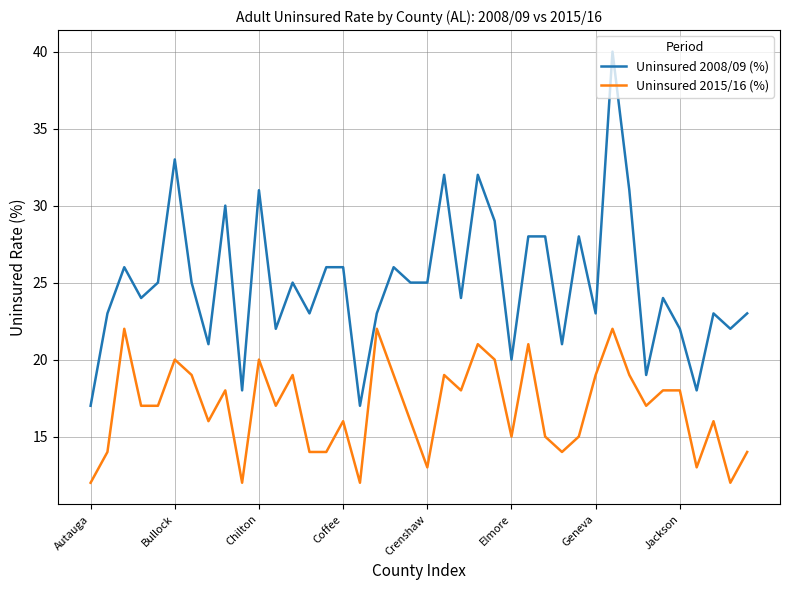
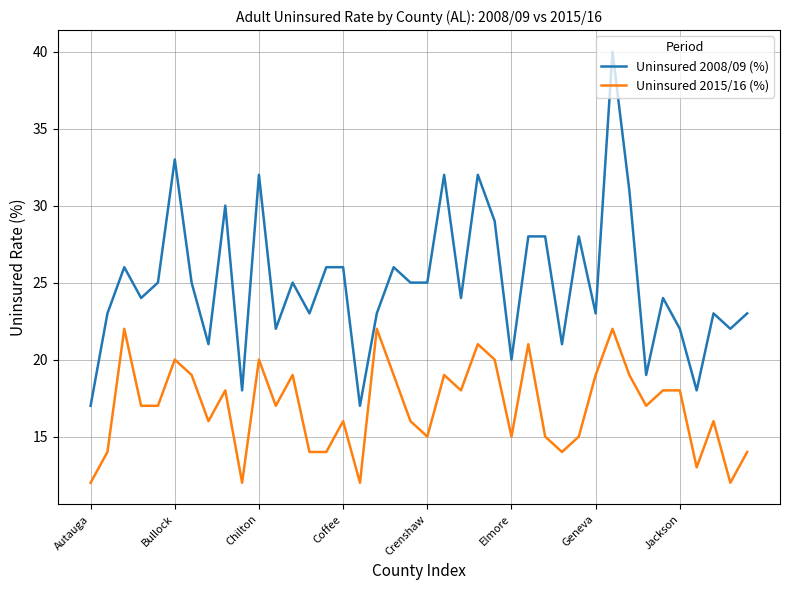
Uninsured 2008/09 (%), Chilton: 31 -> 32
Uninsured 2015/16 (%), Crenshaw: 13 -> 15
